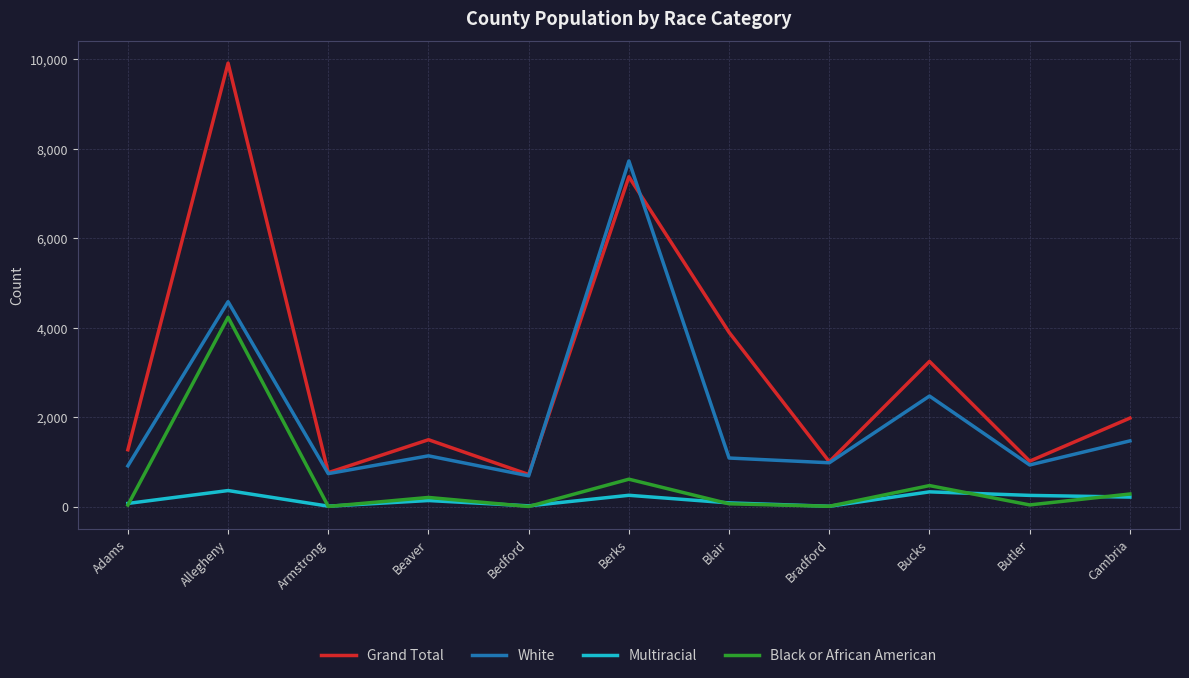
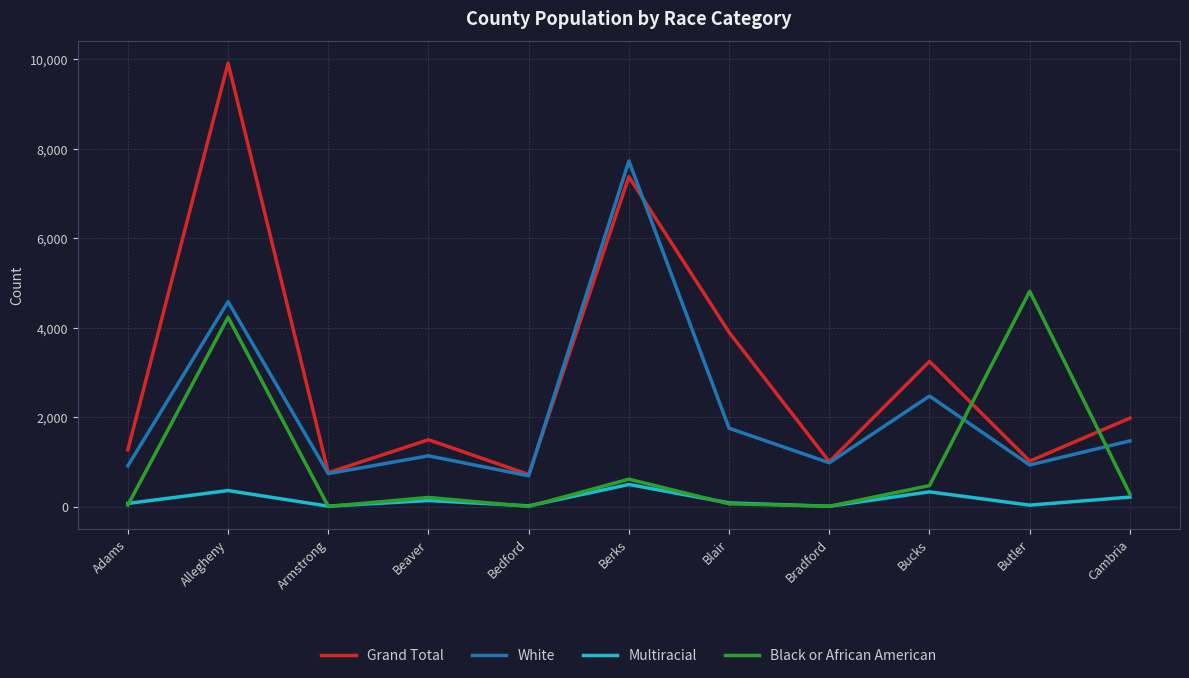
Multiracial, Berks: 300 -> 500
White, Blair: 1,100 -> 1,800
Multiracial, Butler: 300 -> 0
Black or African American, Butler: 0 -> 4,800
